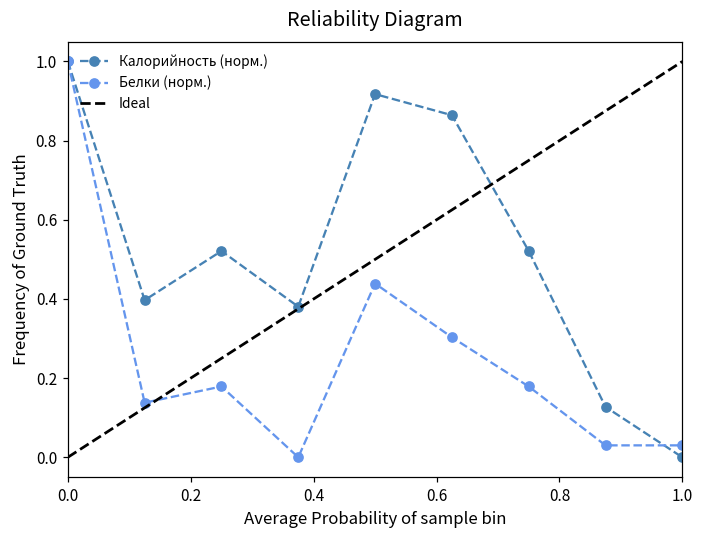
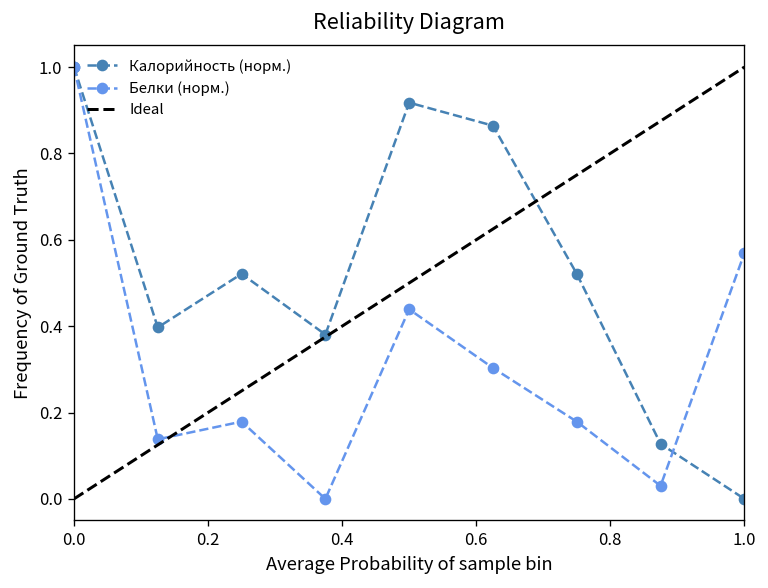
Белки (норм.), 1.0: 0.03 -> 0.57
